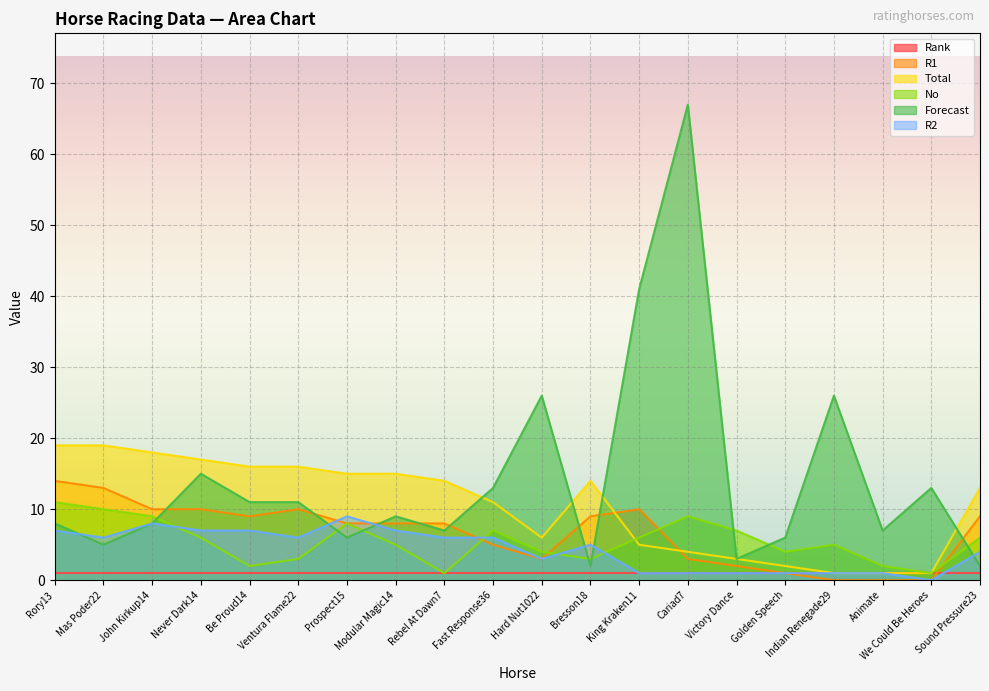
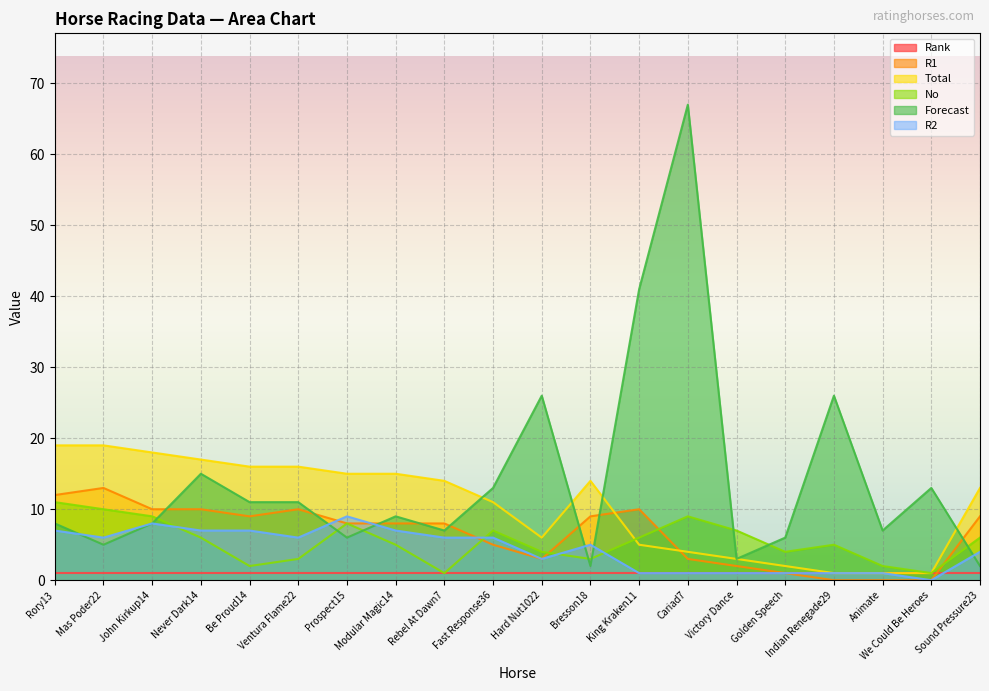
R1, Rory13: 14 -> 12
